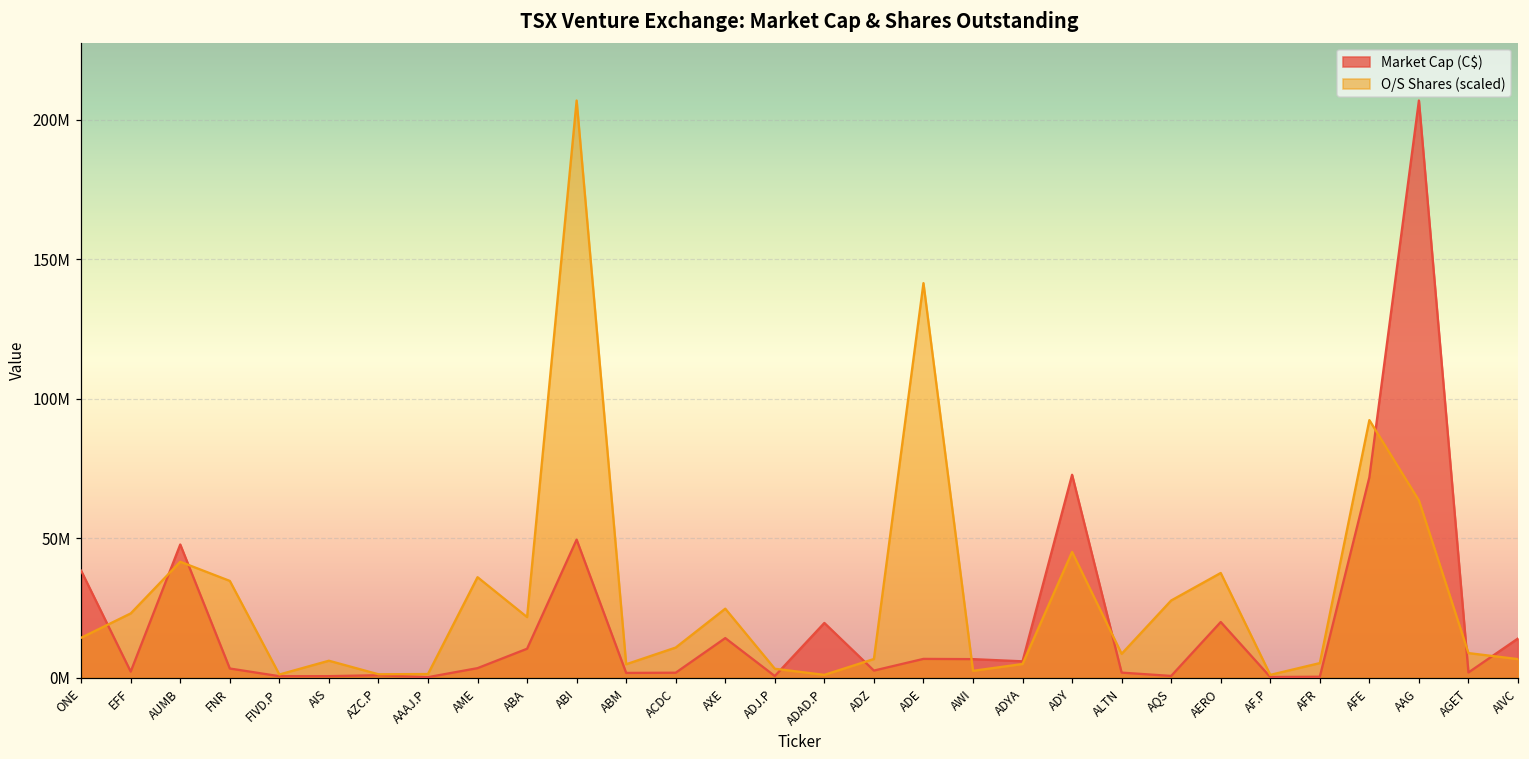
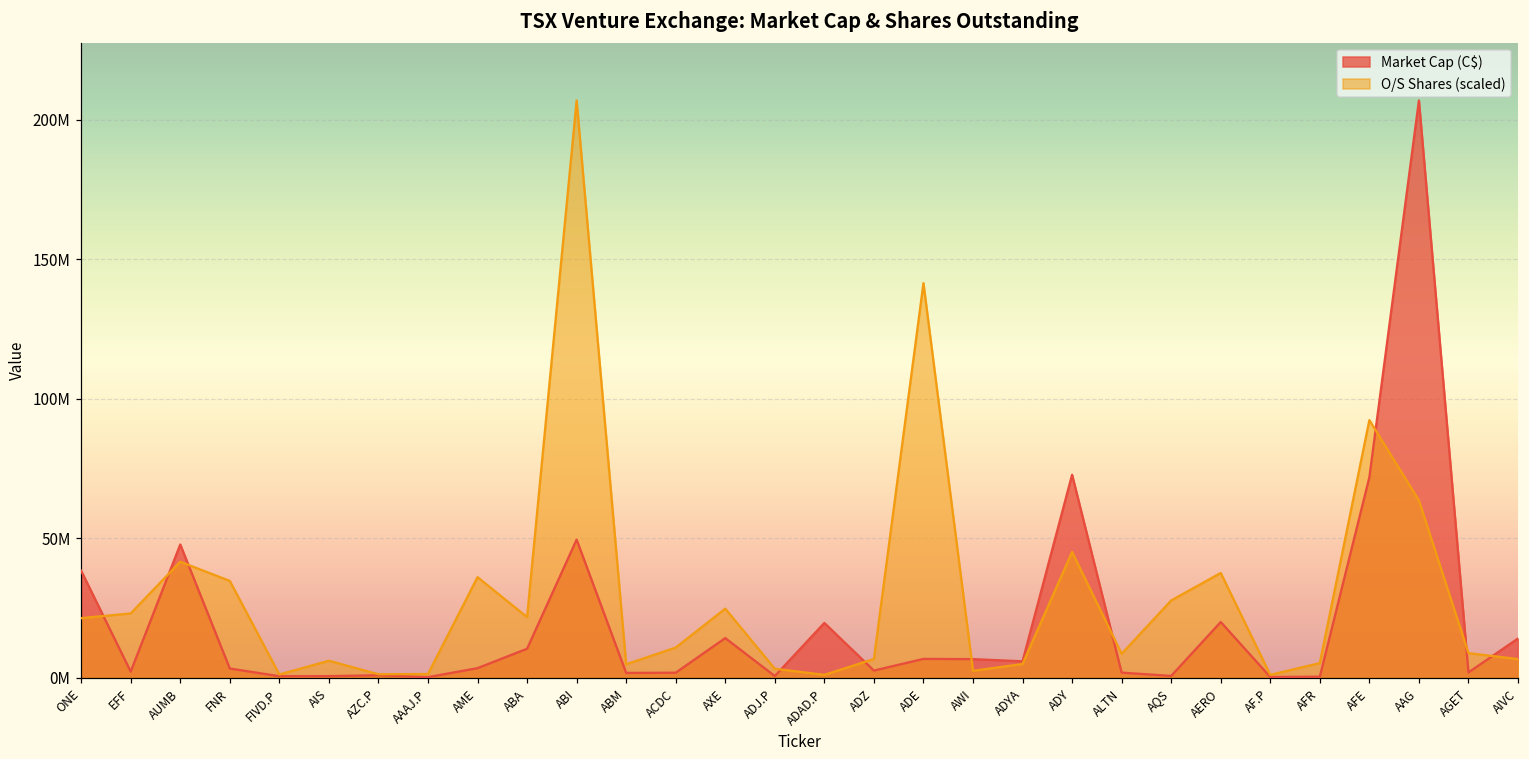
O/S Shares (scaled), ONE: 14000000 -> 21000000
